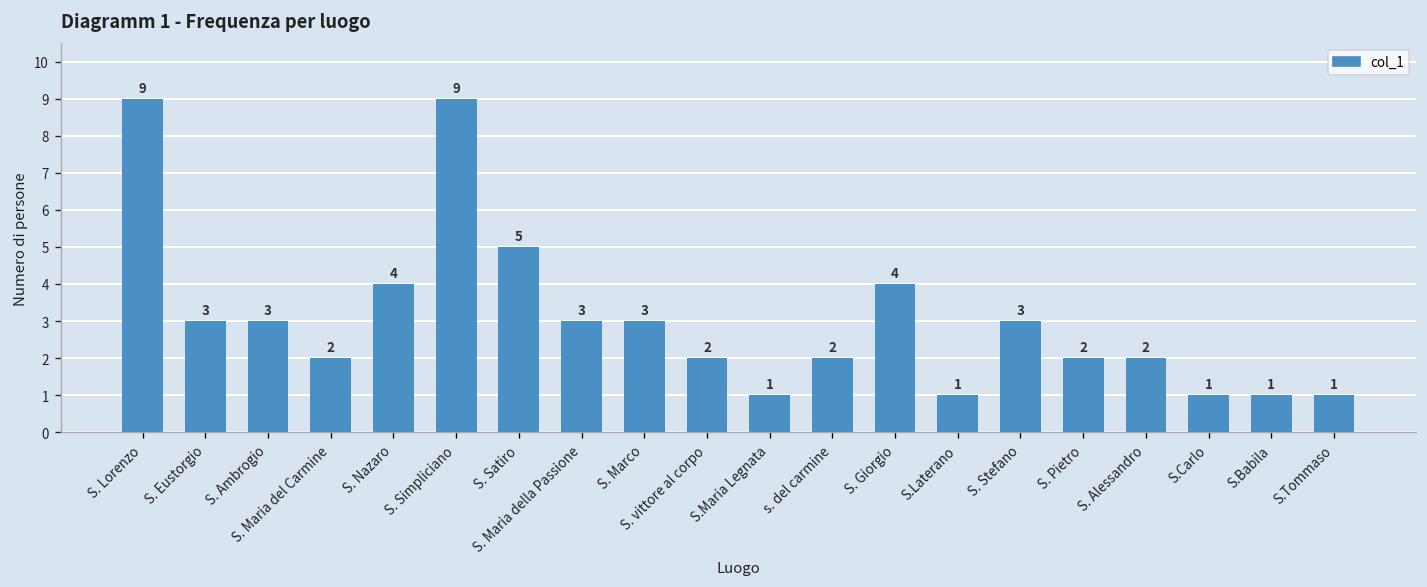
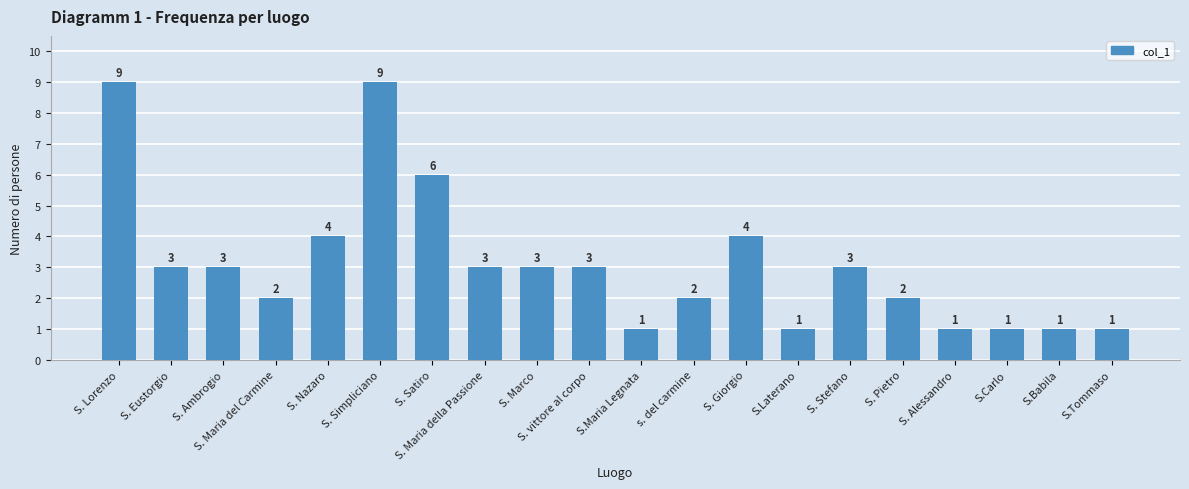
S. Satiro: 5 -> 6
S. vittore al corpo: 2 -> 3
S. Alessandro: 2 -> 1
